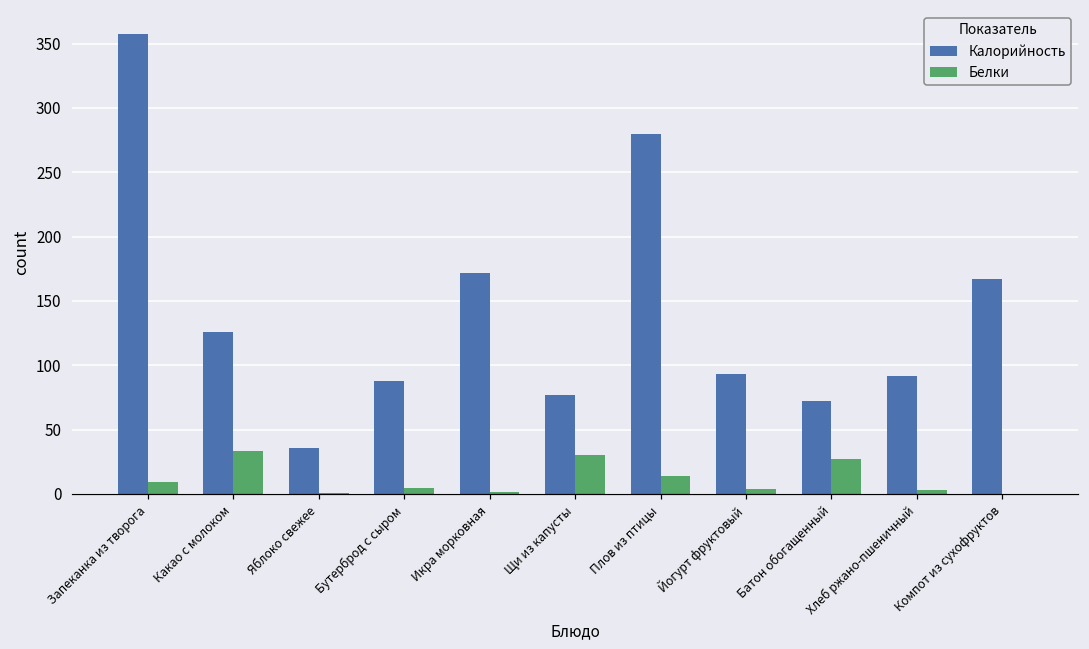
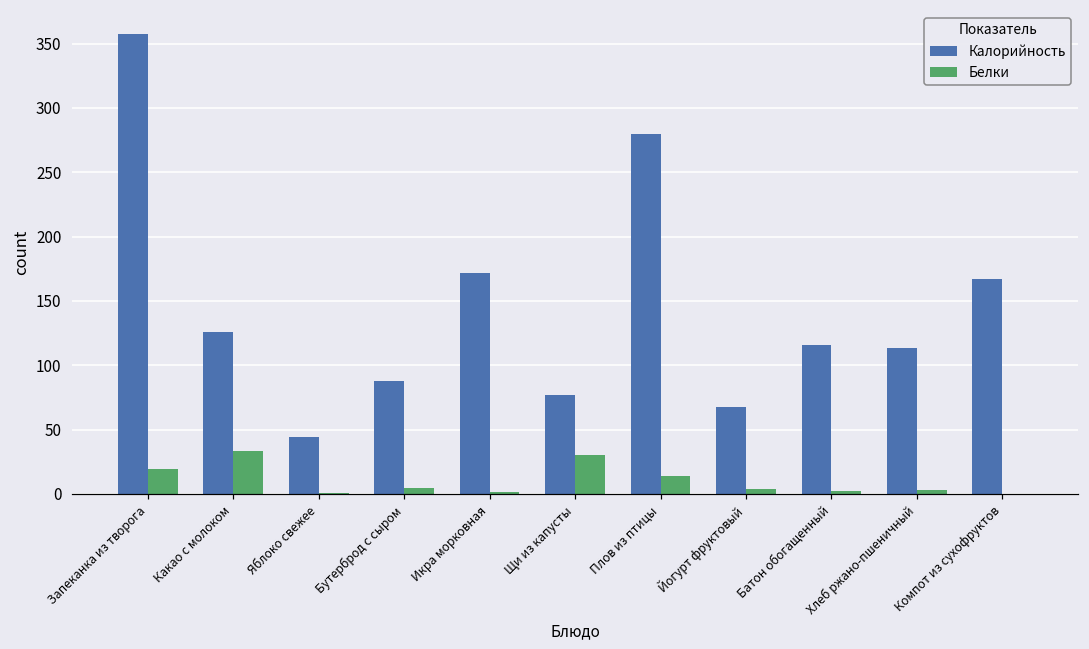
Белки, Запеканка из творога: 10 -> 20
Калорийность, Яблоко свежее: 35 -> 44
Калорийность, Йогурт фруктовый: 93 -> 68
Калорийность, Батон обогащенный: 72 -> 116
Белки, Батон обогащенный: 27 -> 2
Калорийность, Хлеб ржано-пшеничный: 92 -> 113
